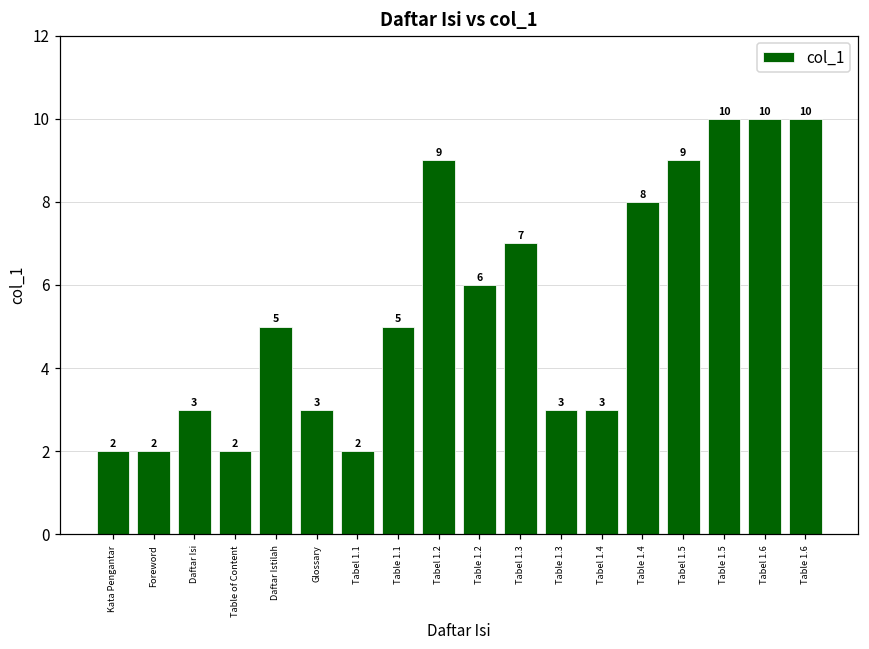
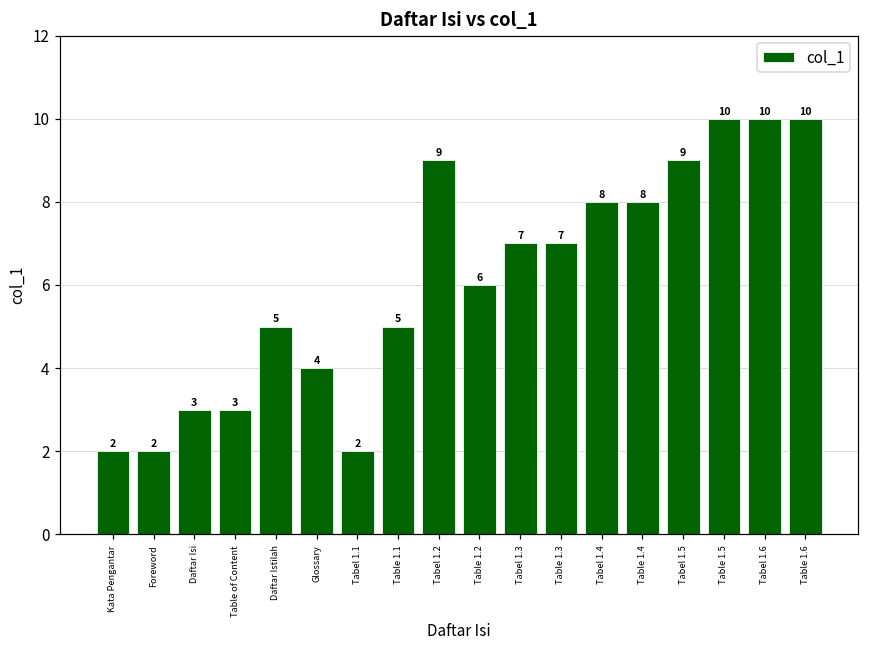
Table of Content: 2 -> 3
Glossary: 3 -> 4
Table 1.3: 3 -> 7
Tabel 1.4: 3 -> 8
